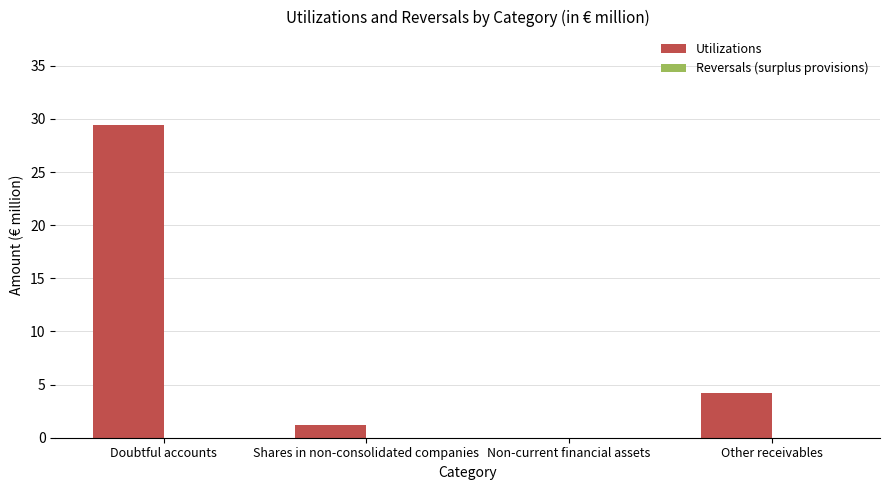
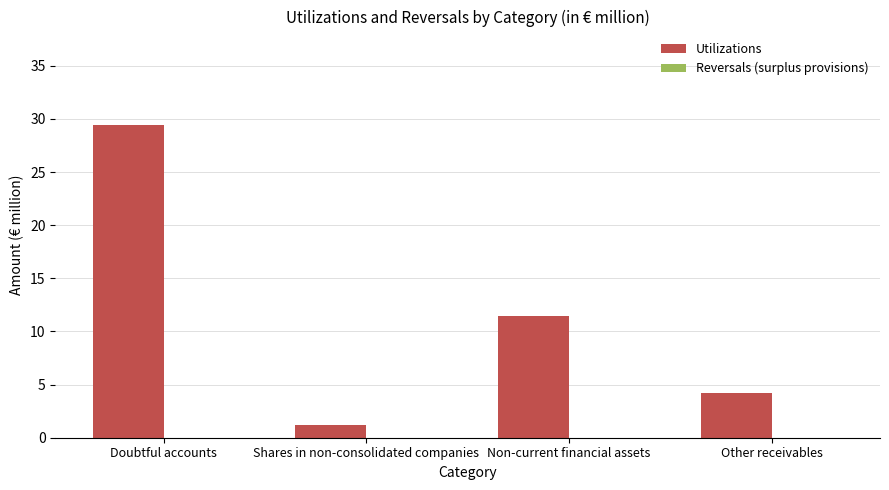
Utilizations, Non-current financial assets: 0.0 -> 11.5
